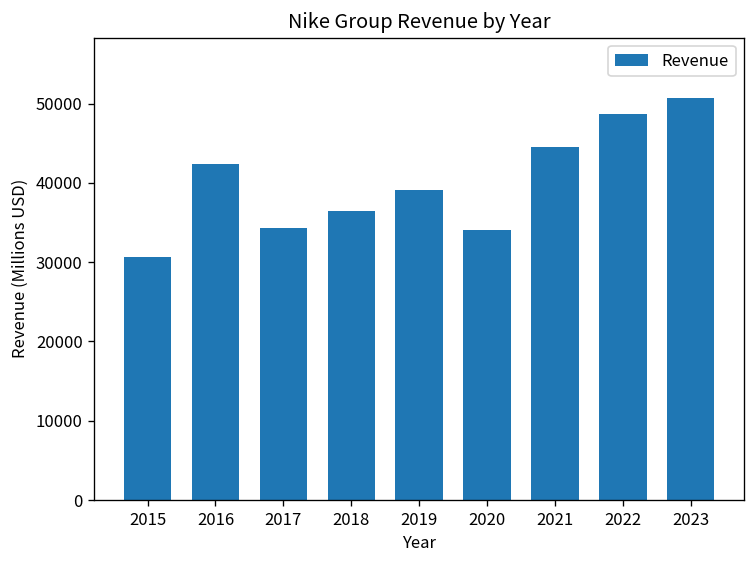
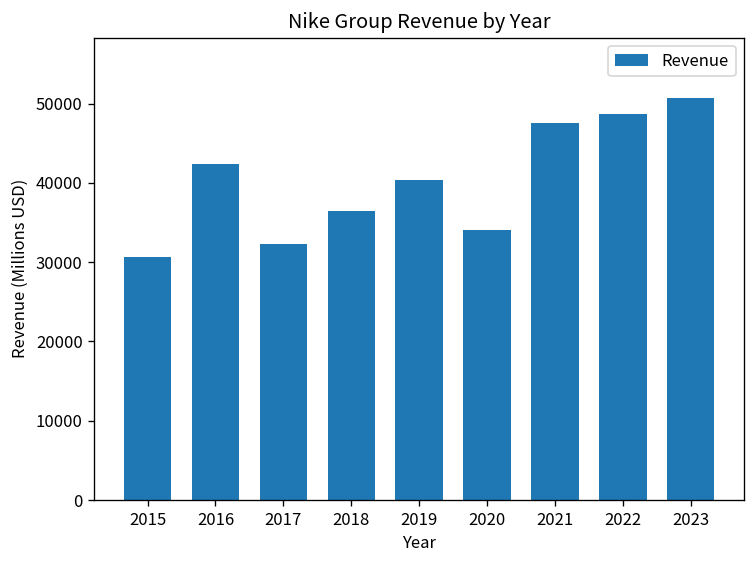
2017: 34000 -> 32000
2019: 39000 -> 40000
2021: 45000 -> 48000
